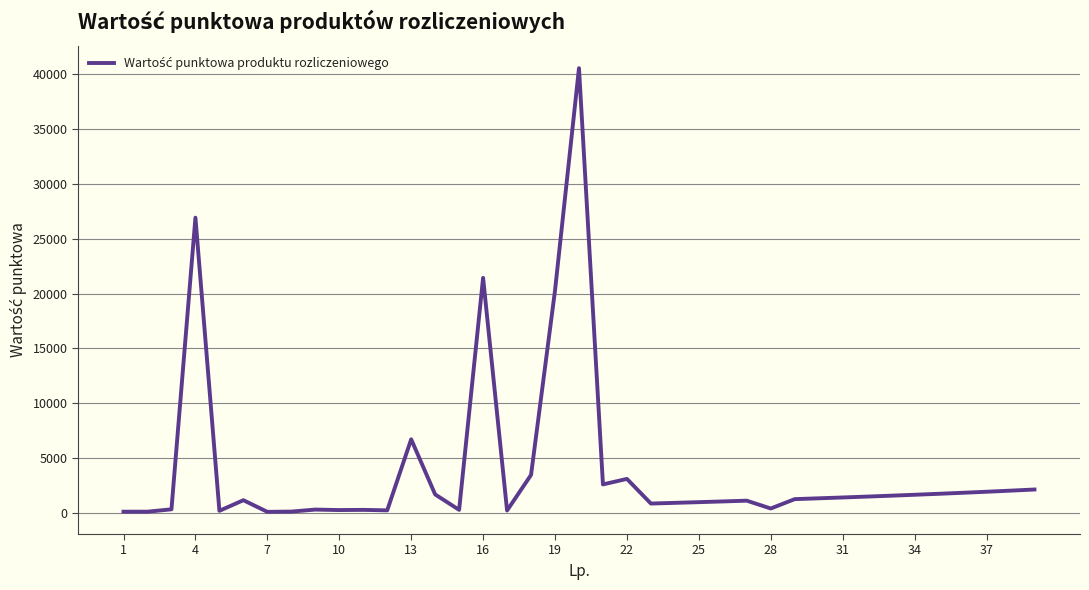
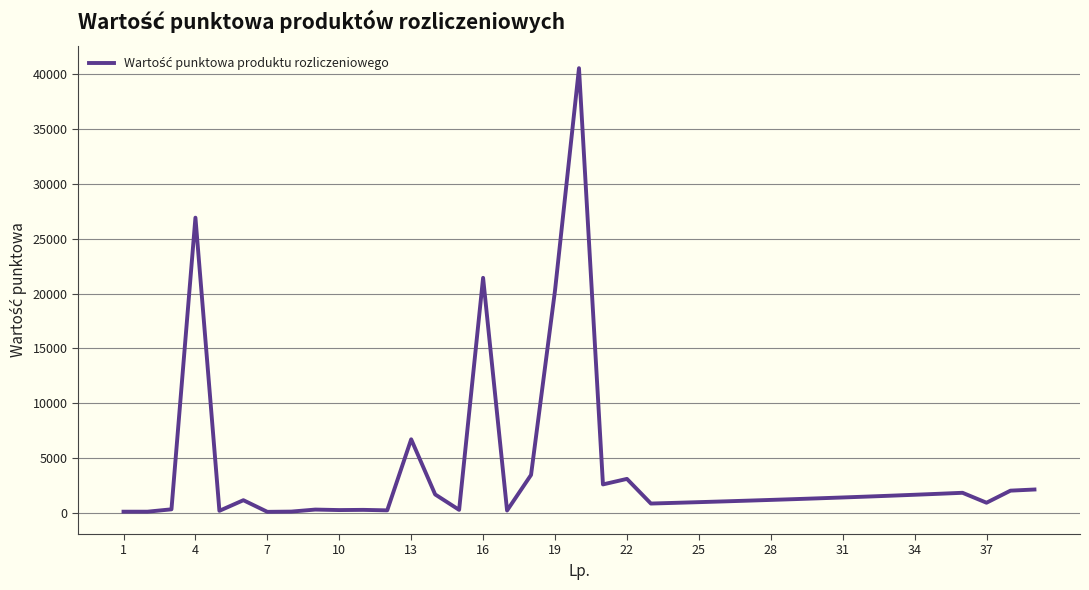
28: 400 -> 1200
37: 1900 -> 900
